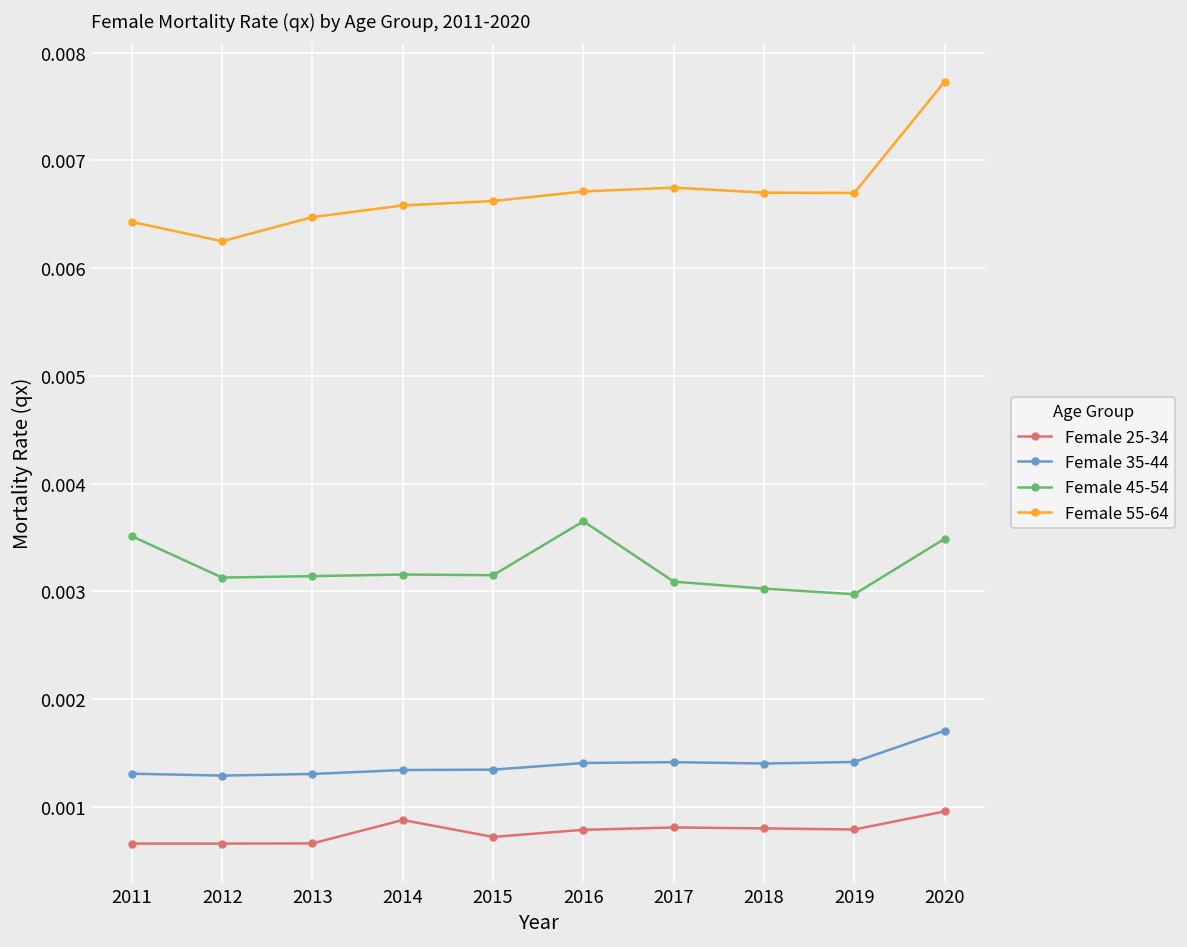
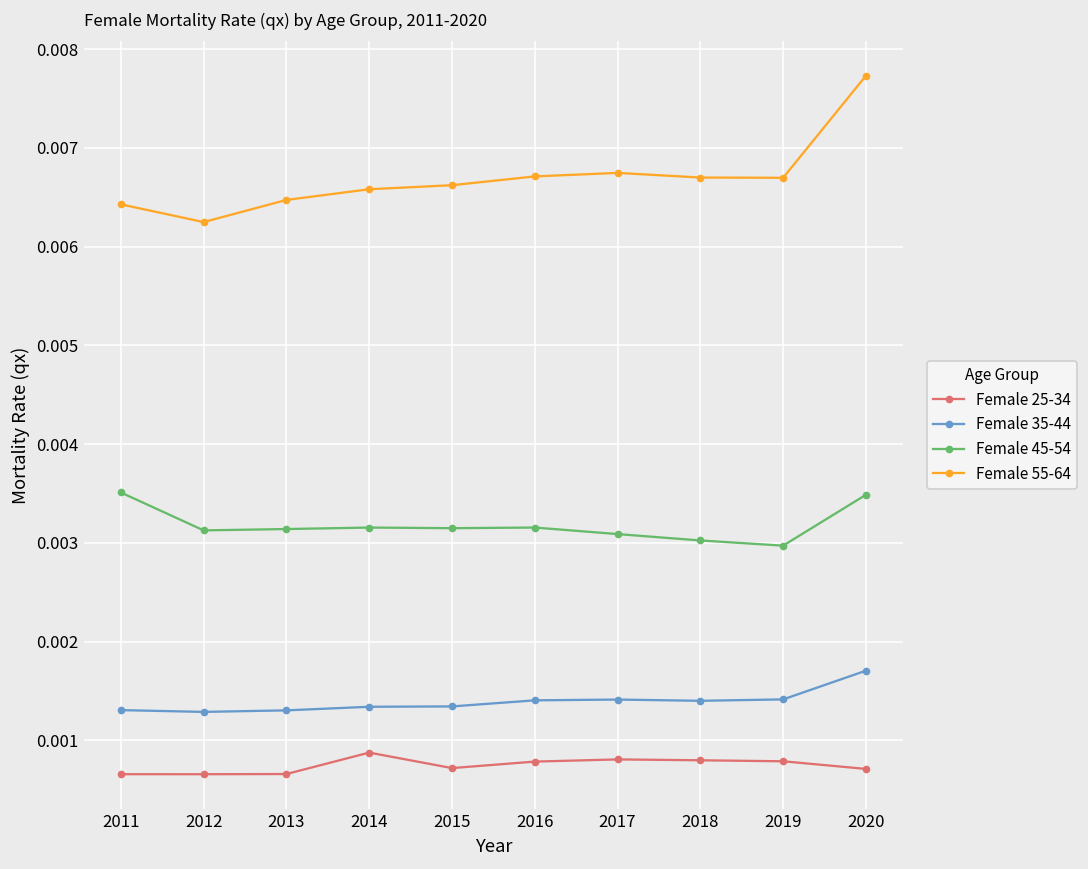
Female 45-54, 2016: 0.0037 -> 0.0032
Female 25-34, 2020: 0.0010 -> 0.0007
